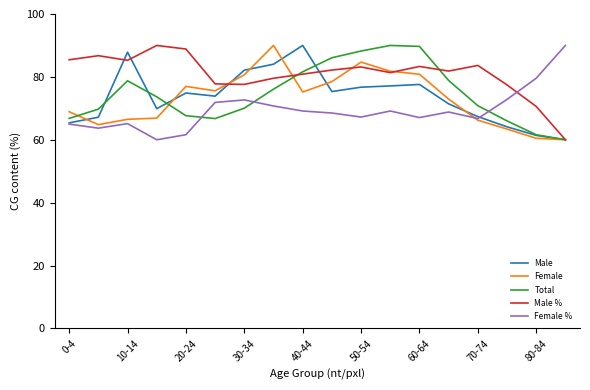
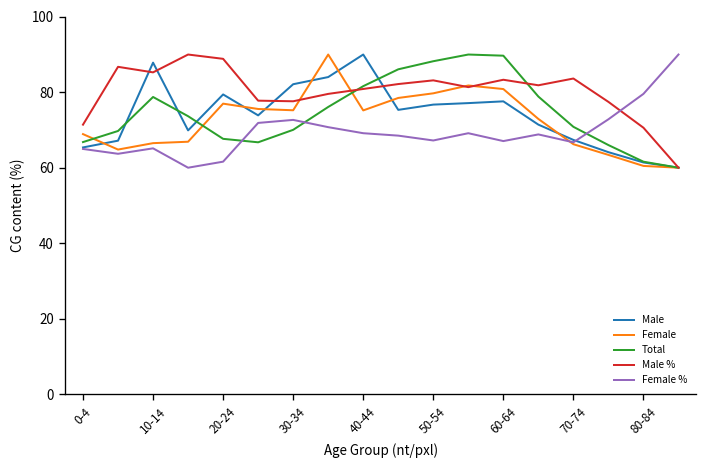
Male %, 0-4: 85 -> 71
Male, 20-24: 75 -> 79
Female, 30-34: 81 -> 75
Female, 50-54: 85 -> 80
